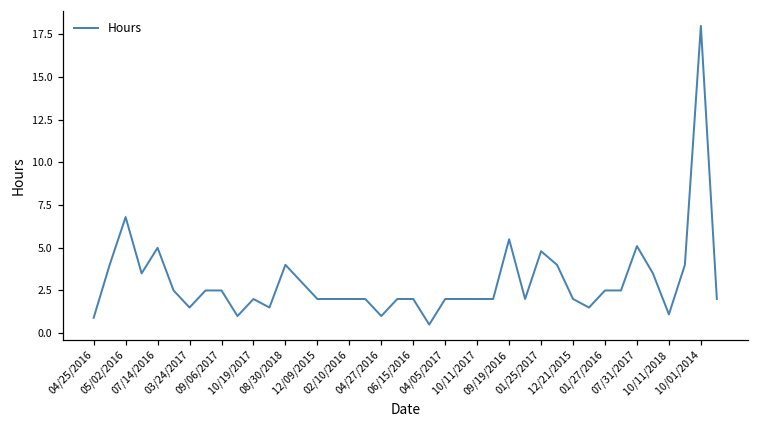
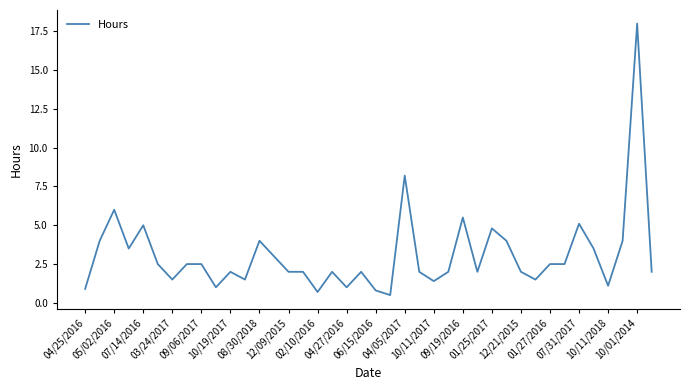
05/02/2016: 6.8 -> 6.0
02/10/2016: 2.0 -> 0.7
06/15/2016: 2.0 -> 0.8
04/05/2017: 2.0 -> 8.2
10/11/2017: 2.0 -> 1.4
